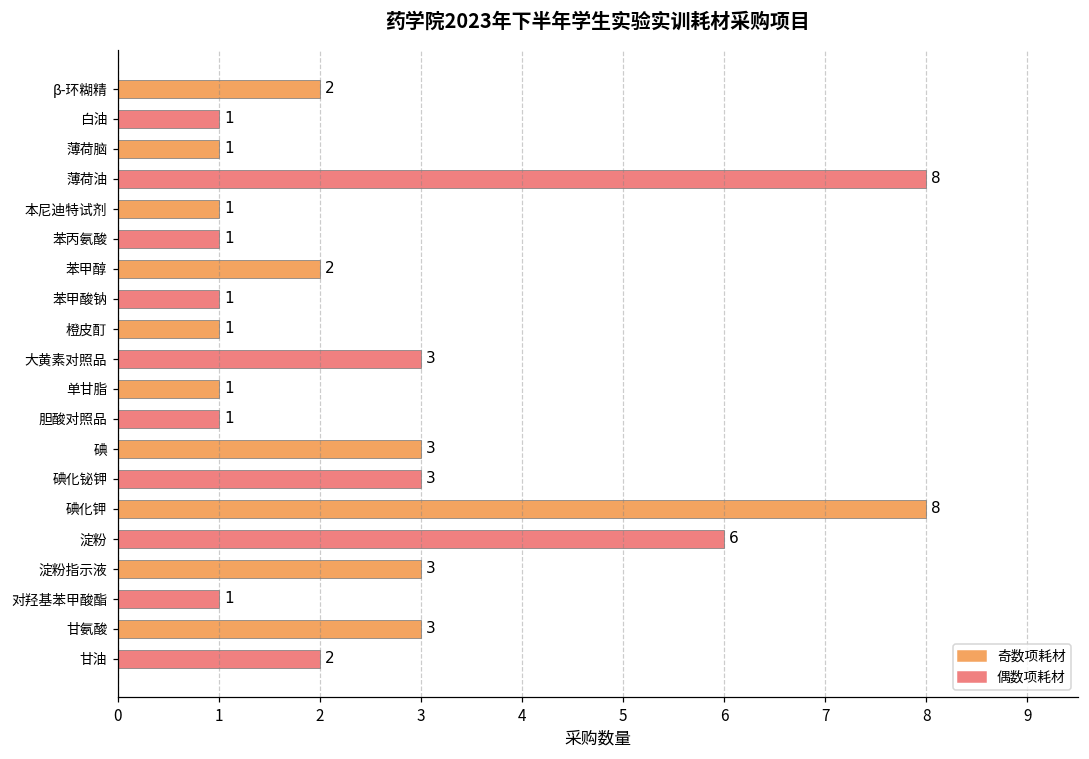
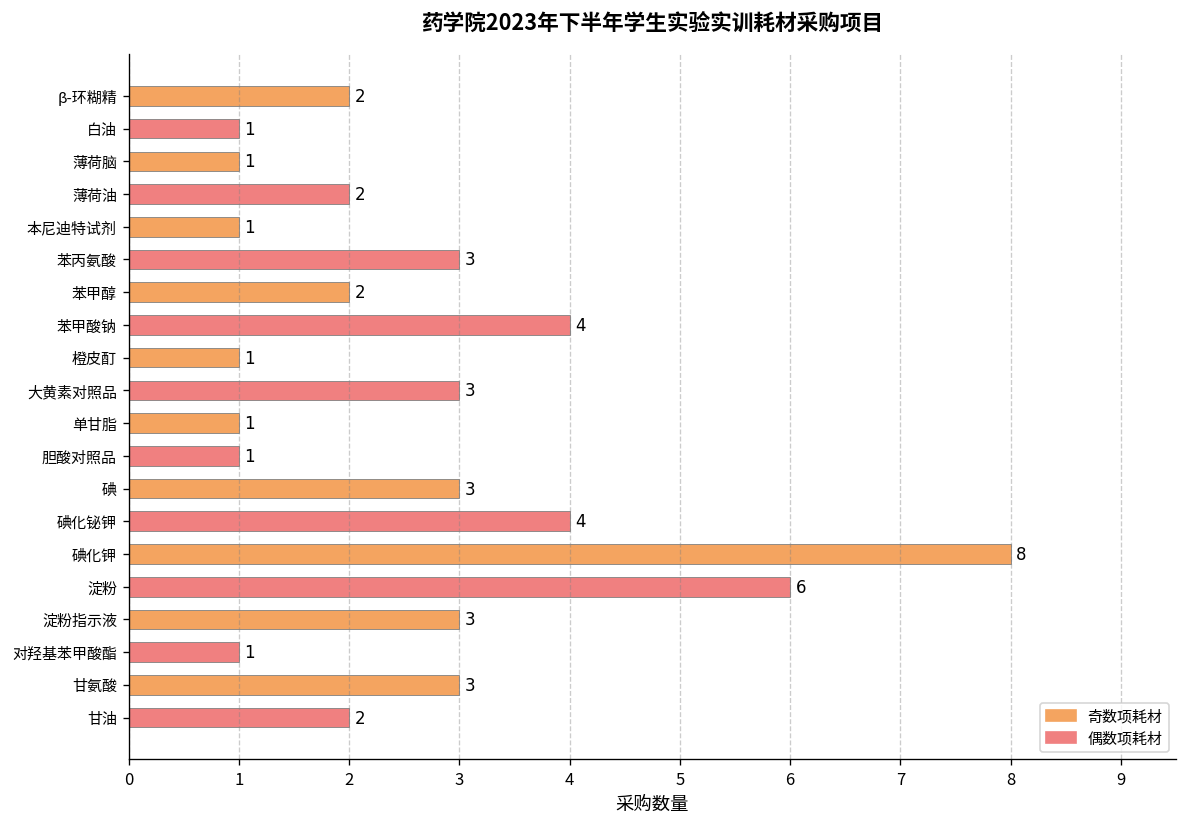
薄荷油: 8 -> 2
苯丙氨酸: 1 -> 3
苯甲酸钠: 1 -> 4
碘化铋钾: 3 -> 4
